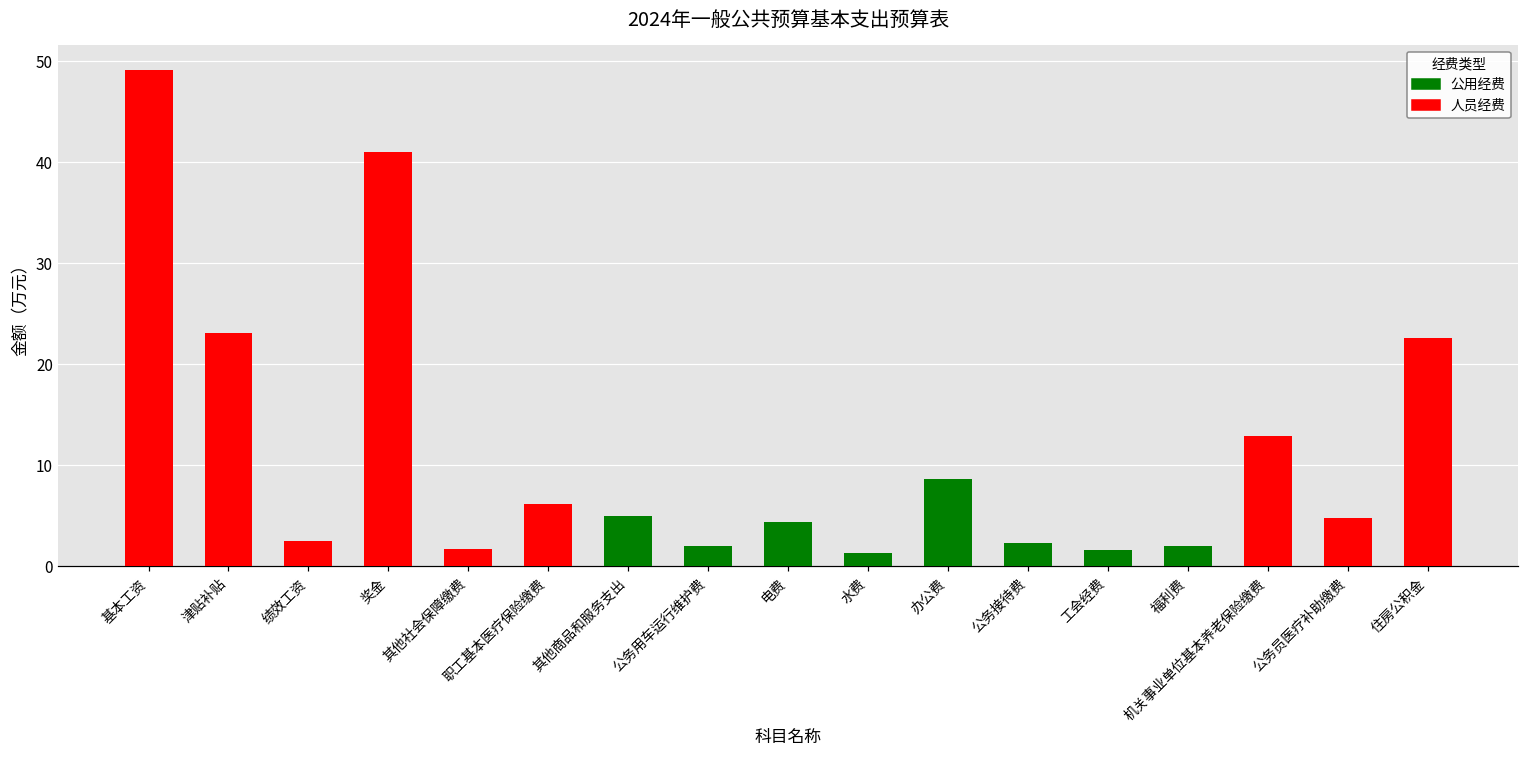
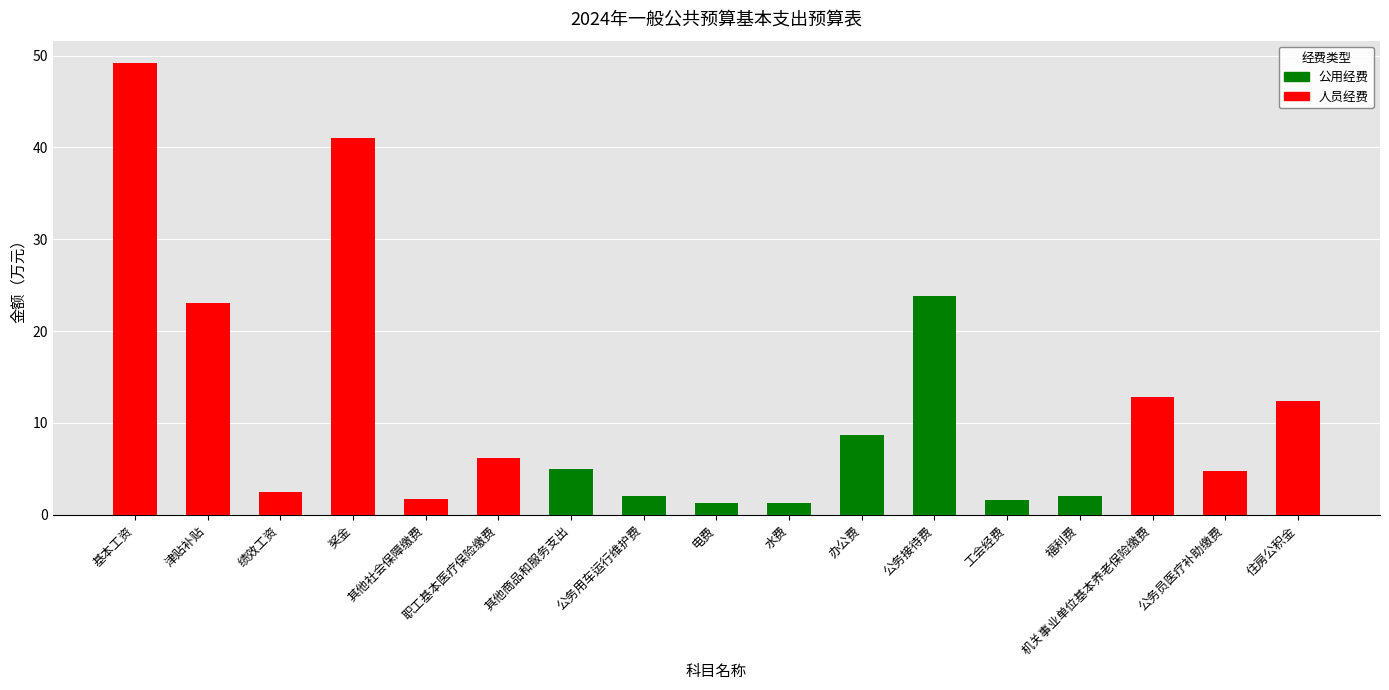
电费: 4 -> 1
公务接待费: 2 -> 24
住房公积金: 23 -> 12
